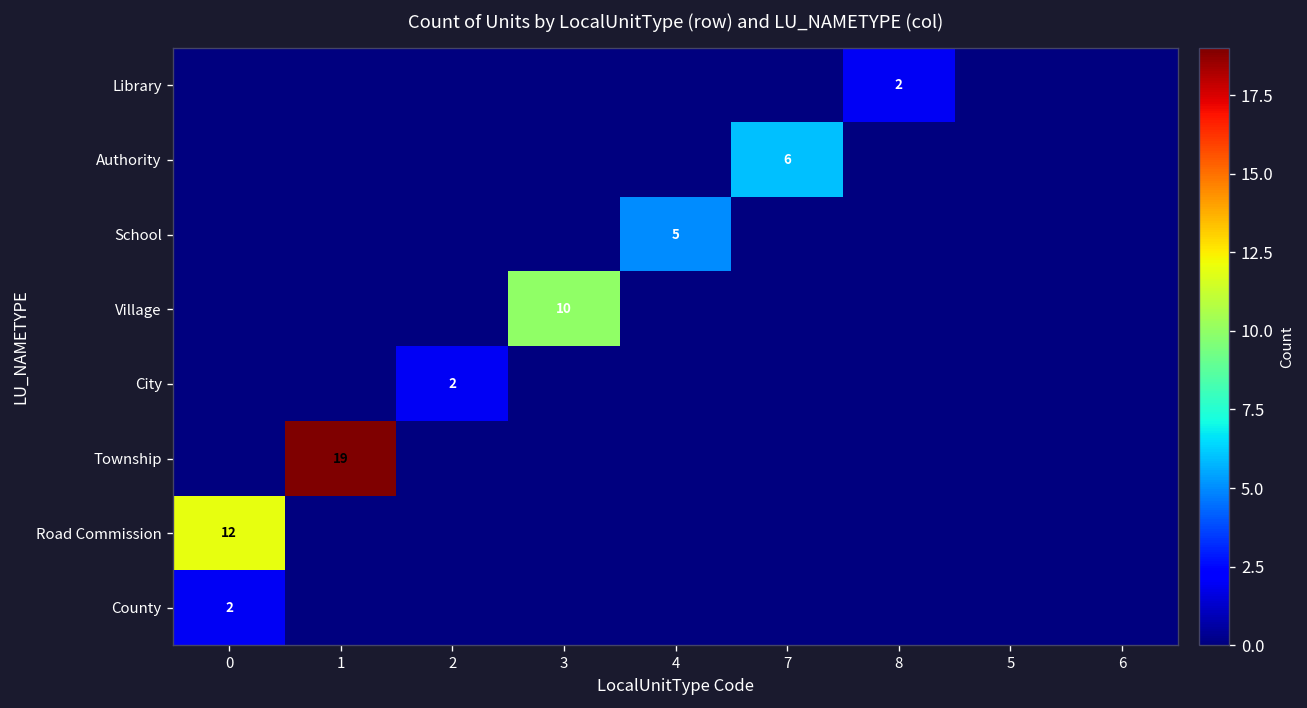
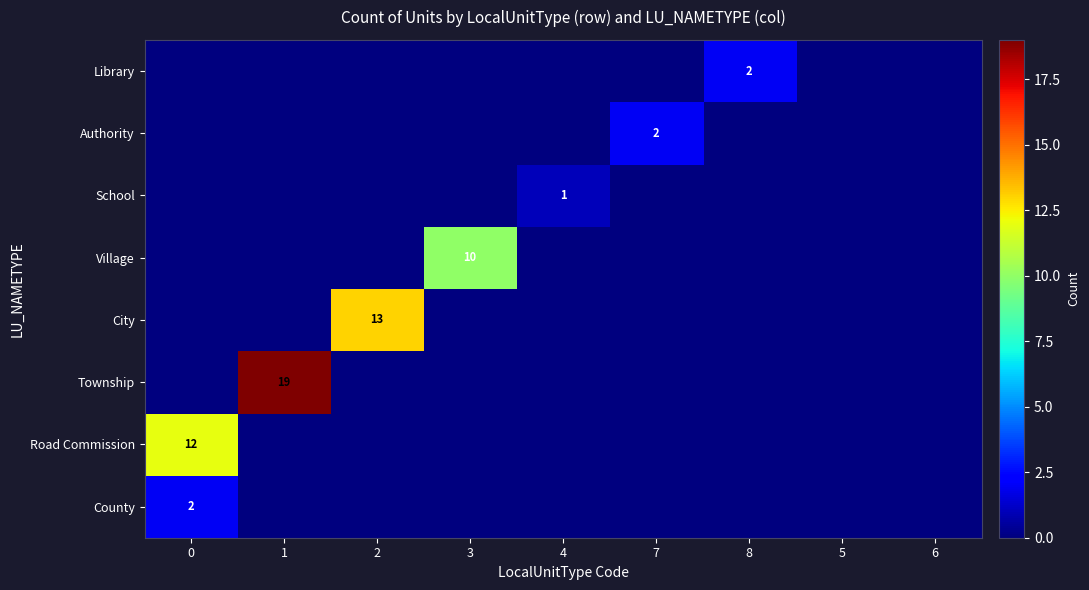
Authority, 7: 6 -> 2
School, 4: 5 -> 1
City, 2: 2 -> 13
